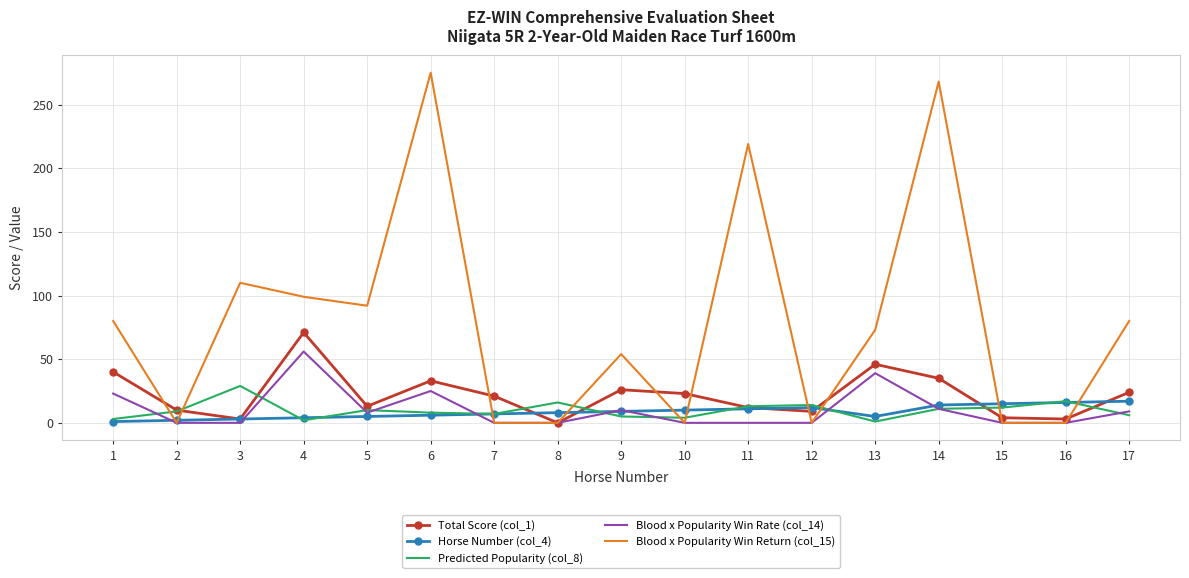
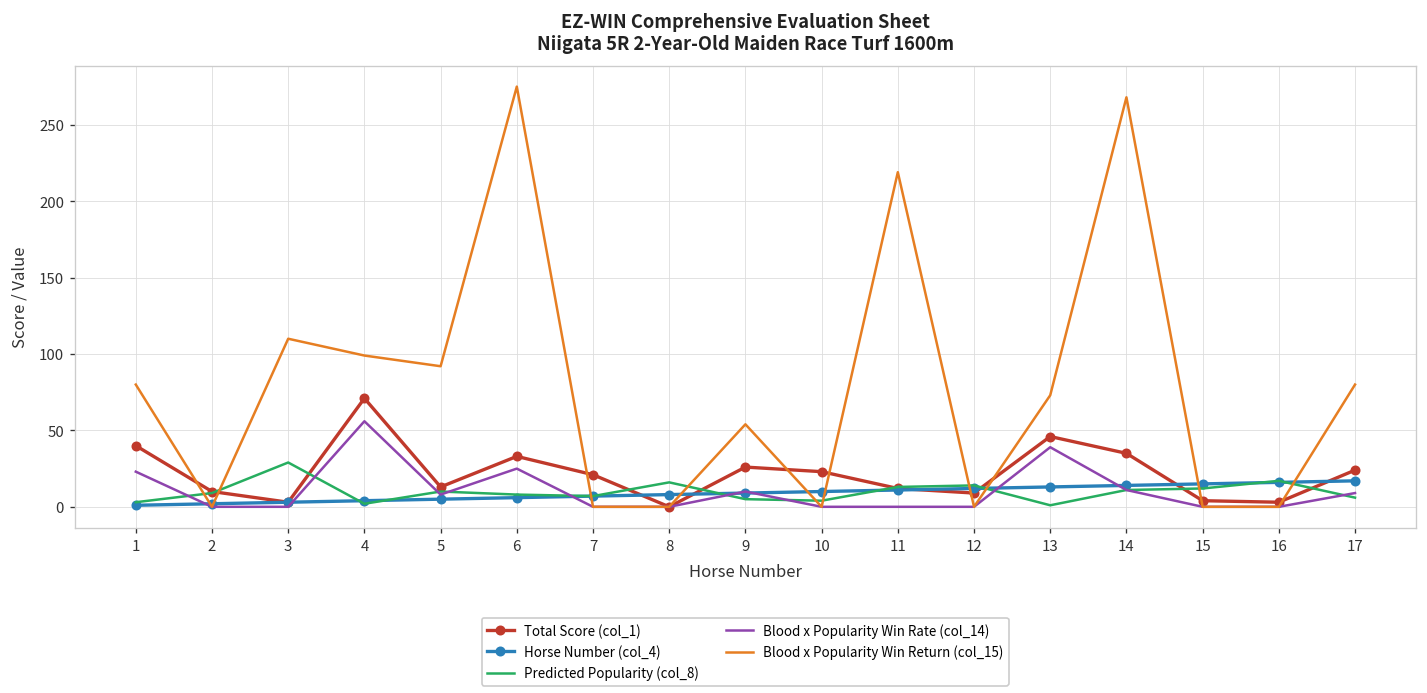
Horse Number (col_4), 13: 5 -> 13
